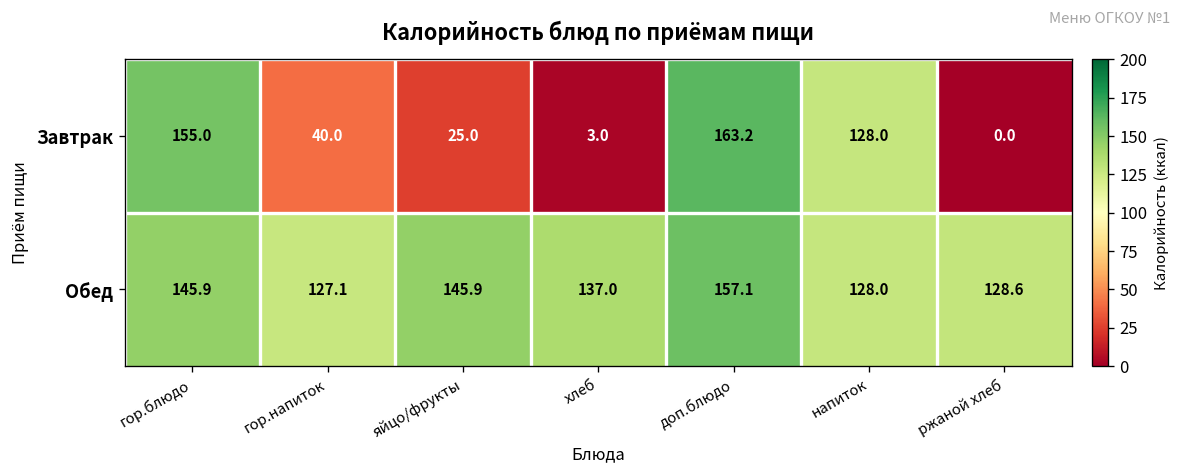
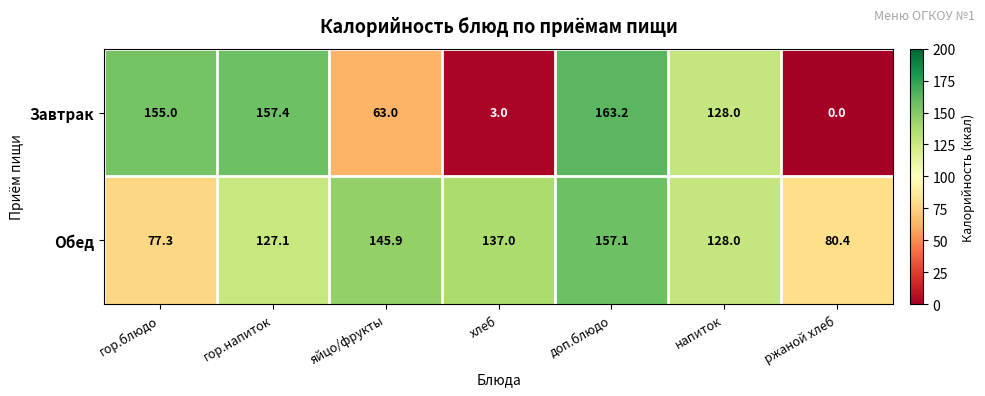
Завтрак, гор.напиток: 40.0 -> 157.4
Завтрак, яйцо/фрукты: 25.0 -> 63.0
Обед, гор.блюдо: 145.9 -> 77.3
Обед, ржаной хлеб: 128.6 -> 80.4
